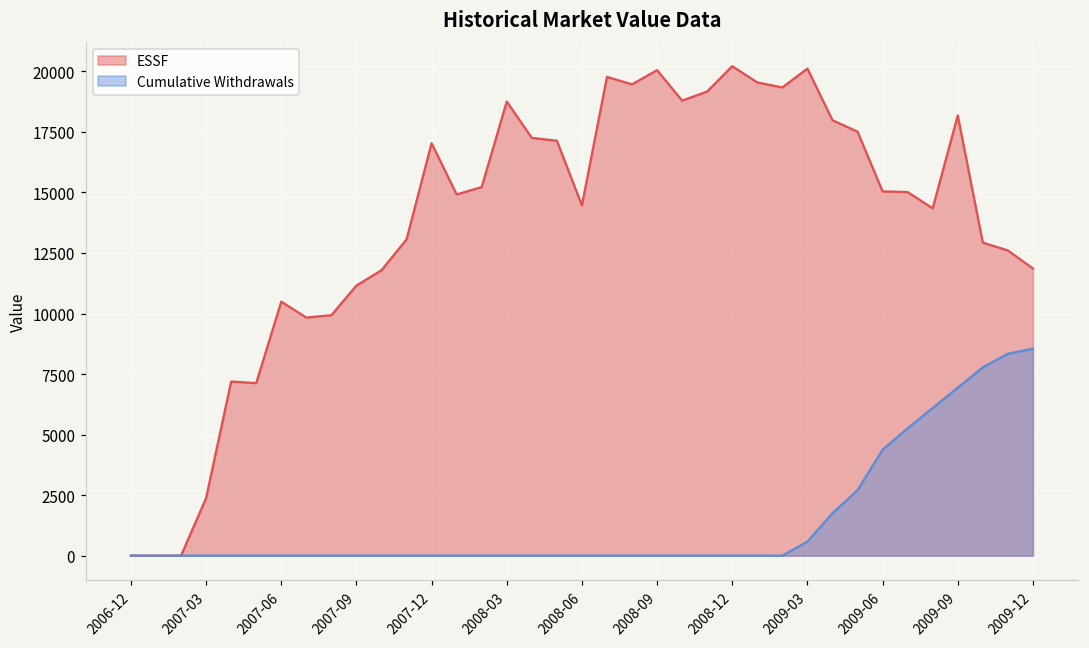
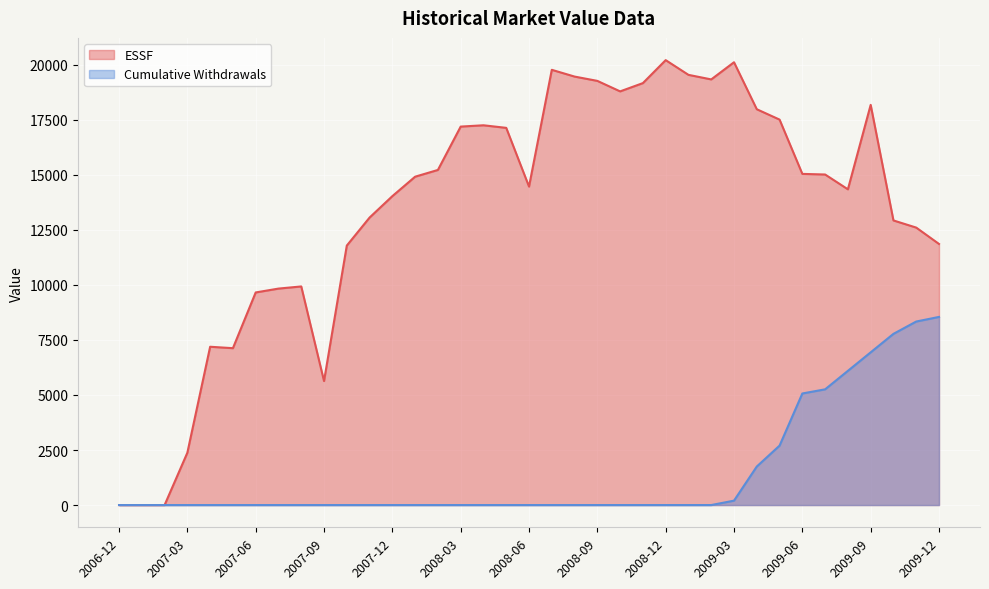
ESSF, 2007-06: 10500 -> 9700
ESSF, 2007-09: 11200 -> 5600
ESSF, 2007-12: 17000 -> 14000
ESSF, 2008-03: 18800 -> 17200
ESSF, 2008-09: 20100 -> 19300
Cumulative Withdrawals, 2009-03: 600 -> 200
Cumulative Withdrawals, 2009-06: 4400 -> 5100
